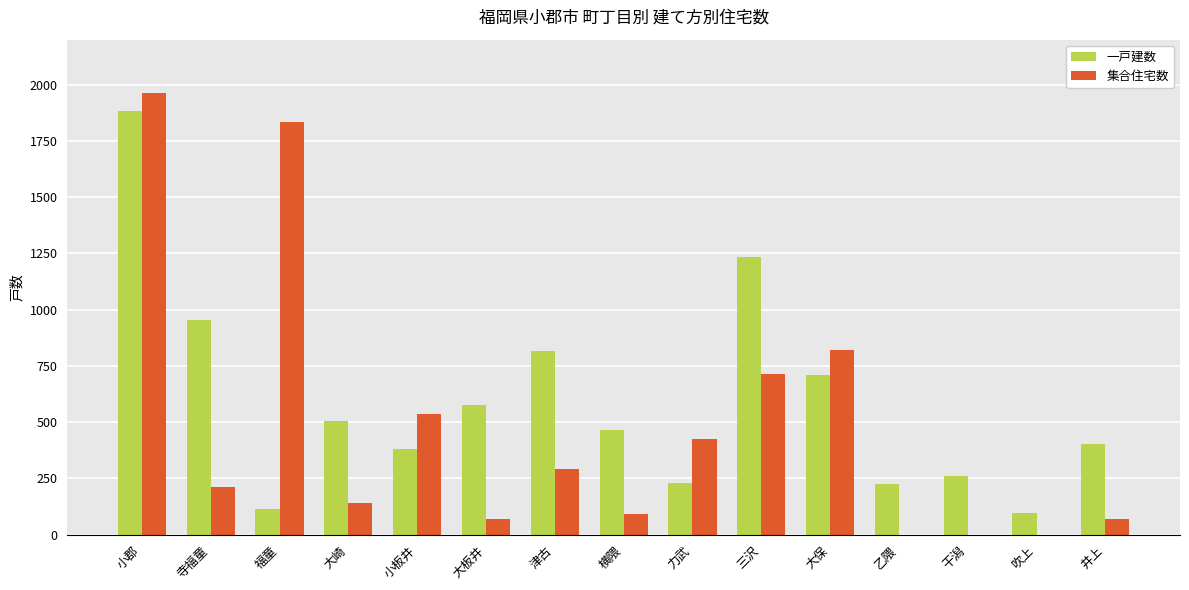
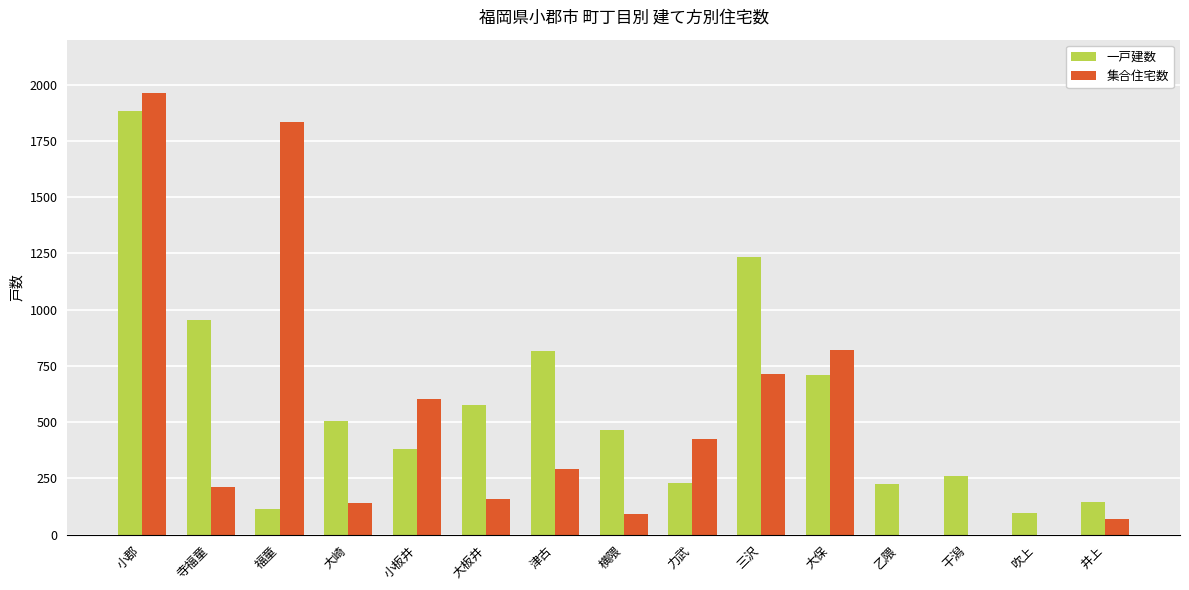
集合住宅数, 小板井: 540 -> 600
集合住宅数, 大板井: 70 -> 160
一戸建数, 井上: 400 -> 140
